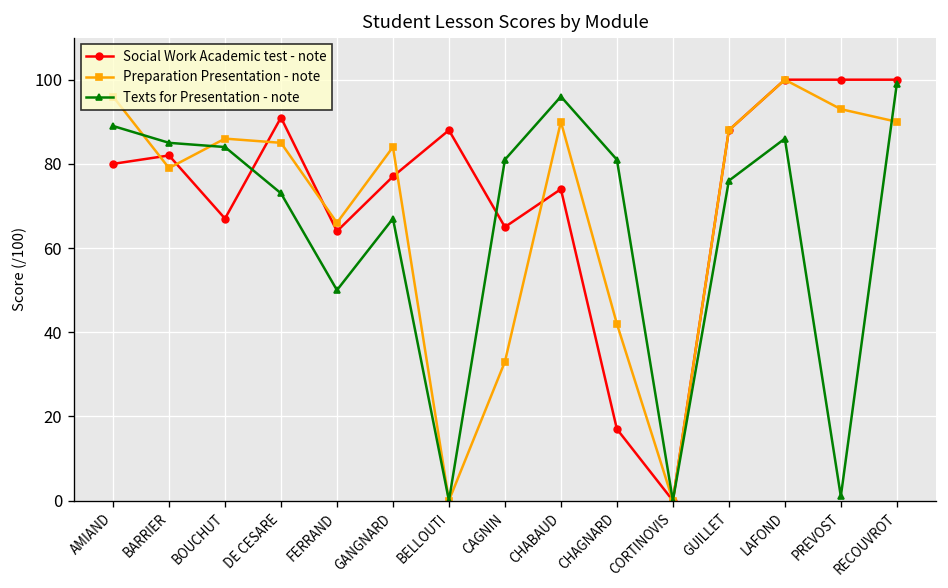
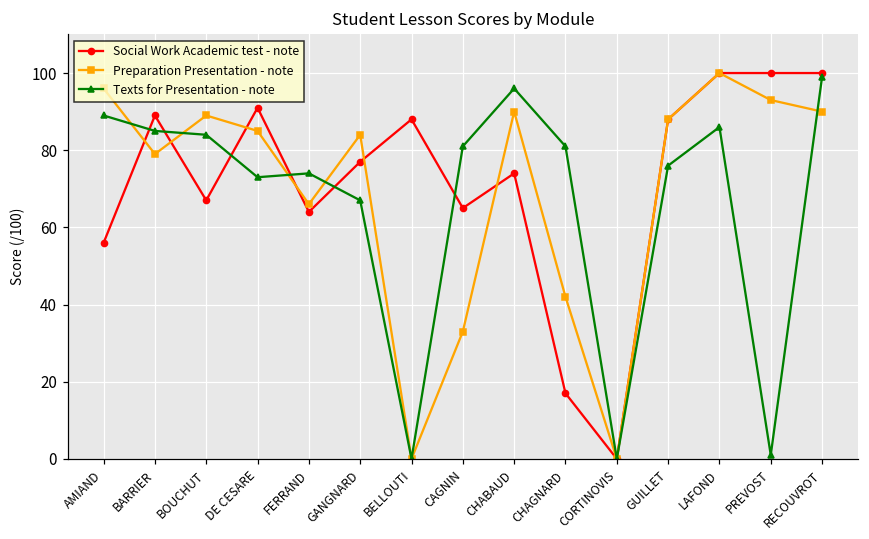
Social Work Academic test - note, AMIAND: 80 -> 56
Social Work Academic test - note, BARRIER: 82 -> 89
Preparation Presentation - note, BOUCHUT: 86 -> 89
Texts for Presentation - note, FERRAND: 50 -> 74
